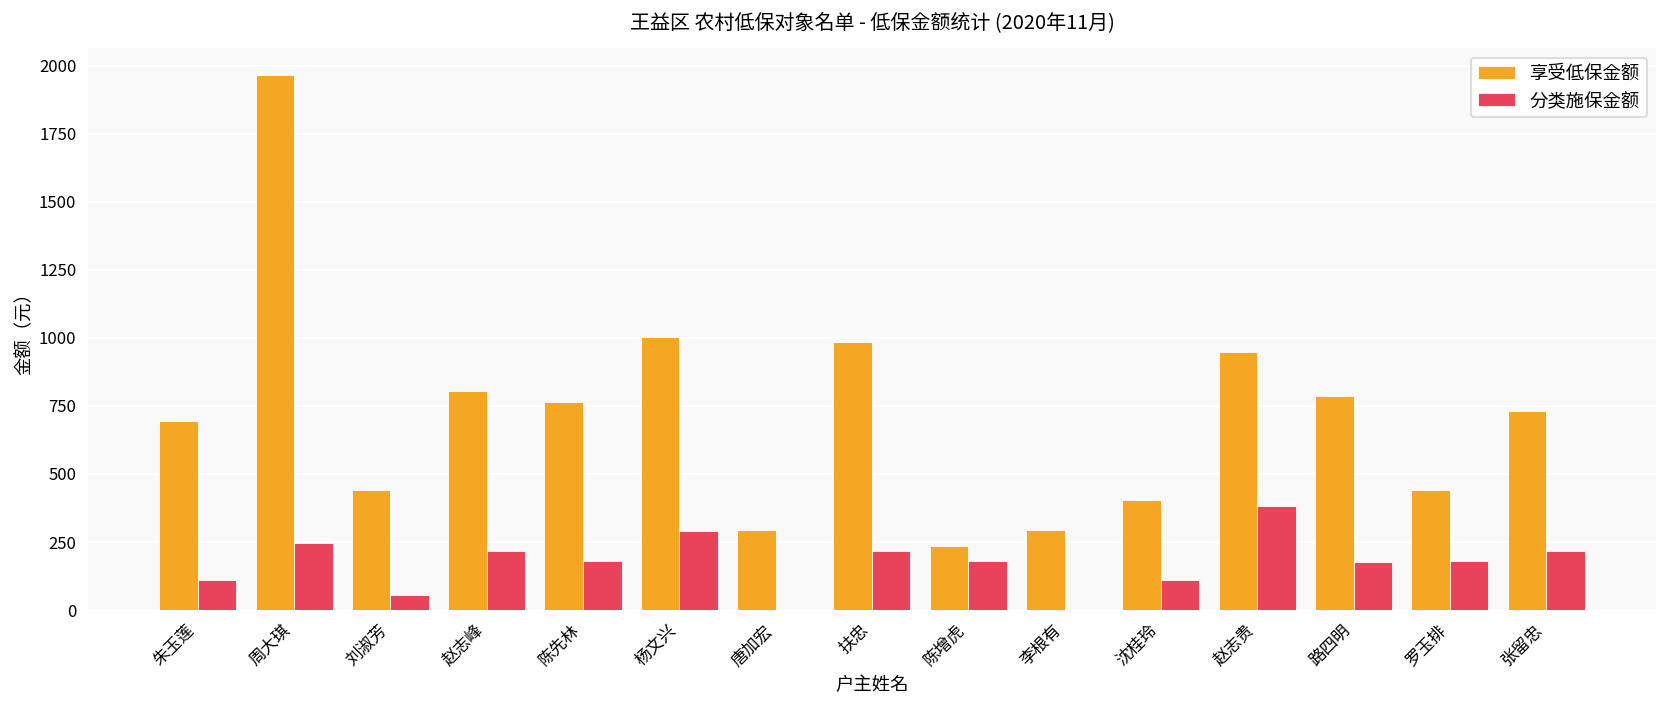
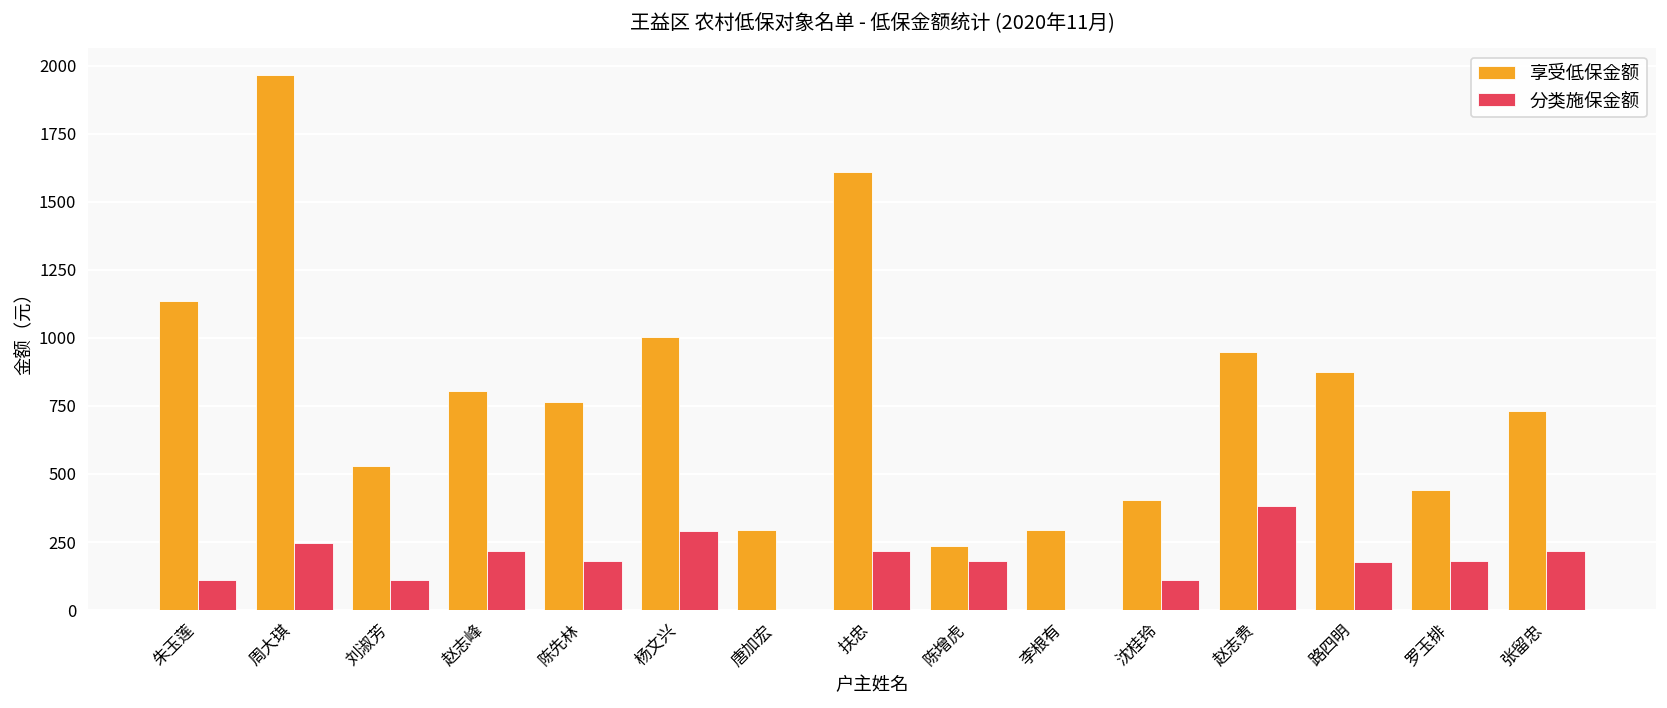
享受低保金额, 朱玉莲: 690 -> 1140
享受低保金额, 刘淑芳: 440 -> 530
分类施保金额, 刘淑芳: 60 -> 110
享受低保金额, 扶忠: 990 -> 1610
享受低保金额, 路四明: 790 -> 880
